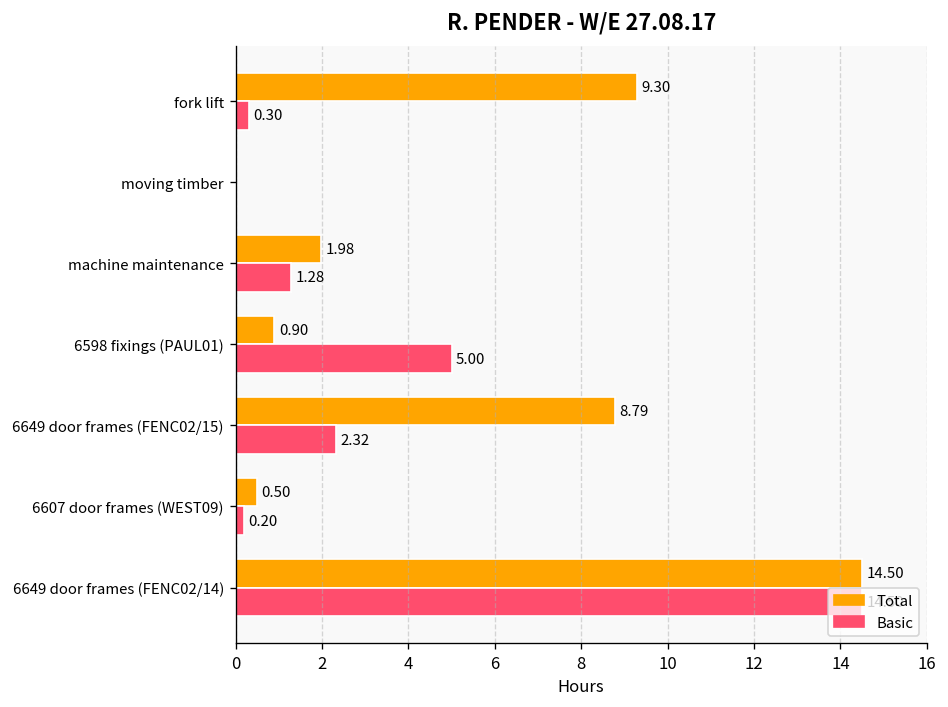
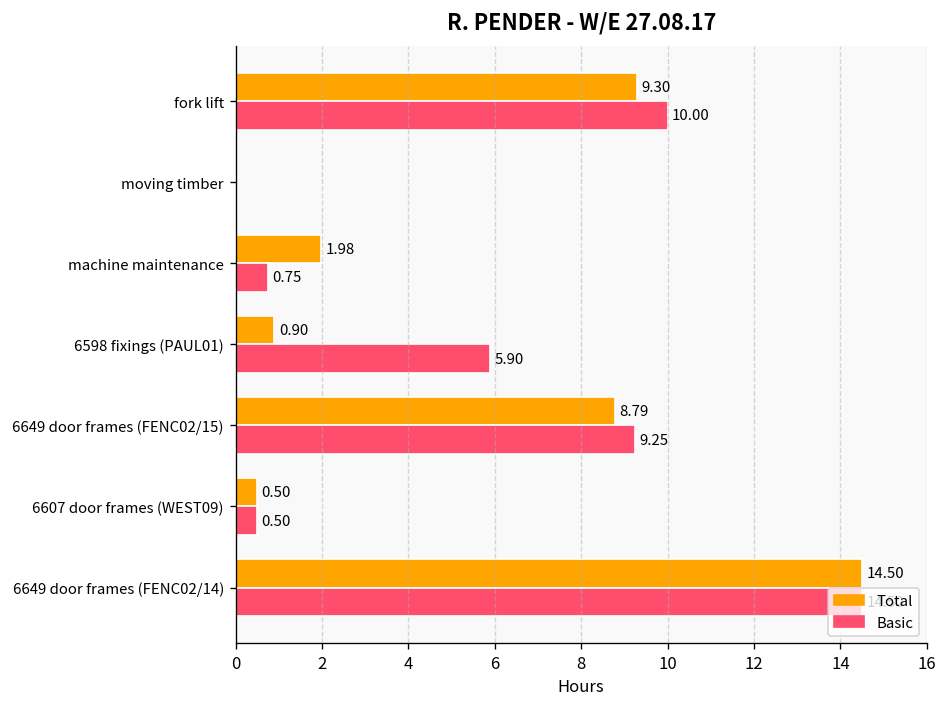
Basic, fork lift: 0.30 -> 10.00
Basic, machine maintenance: 1.28 -> 0.75
Basic, 6598 fixings (PAUL01): 5.00 -> 5.90
Basic, 6649 door frames (FENC02/15): 2.32 -> 9.25
Basic, 6607 door frames (WEST09): 0.20 -> 0.50
